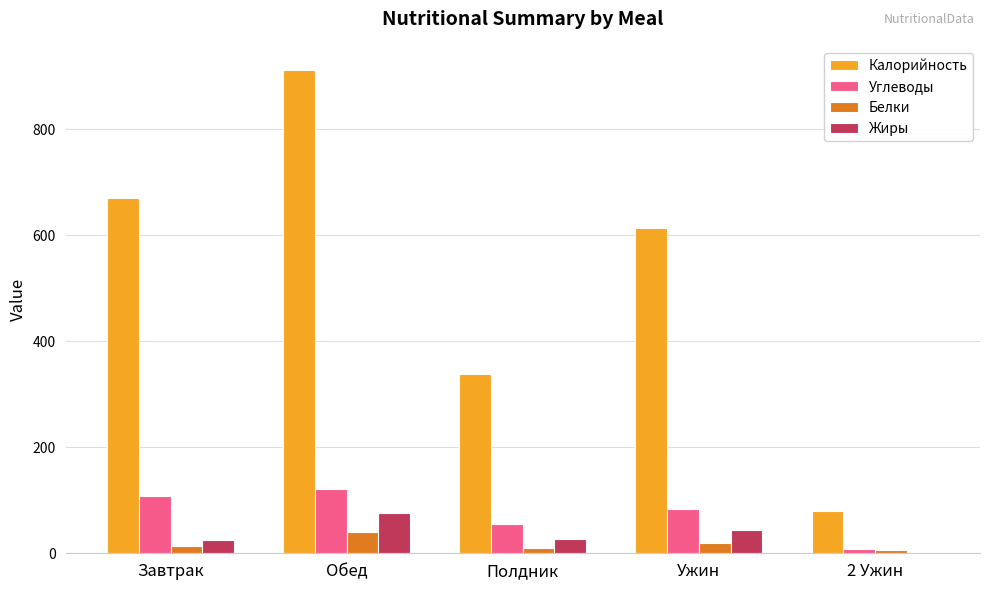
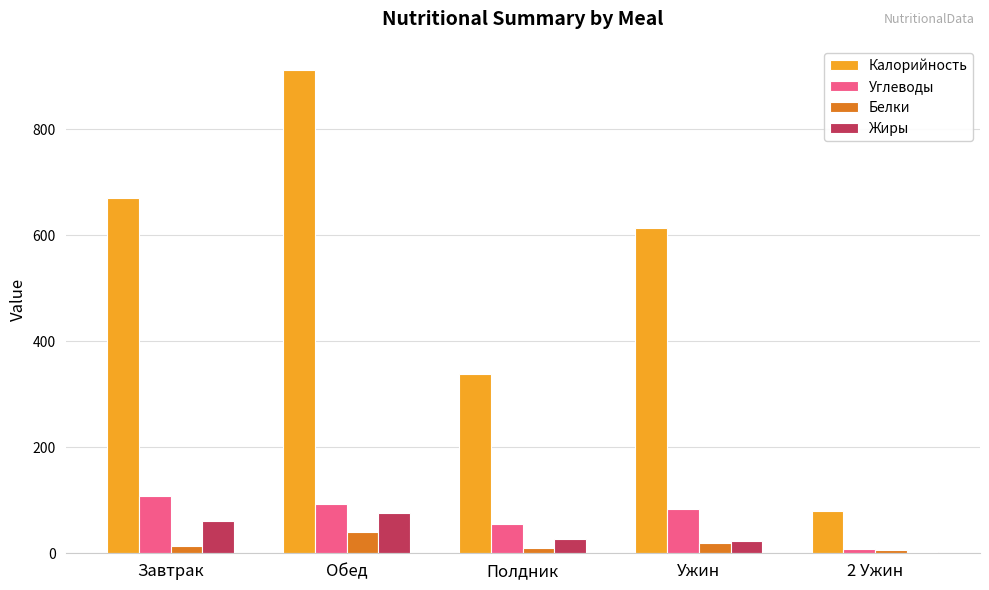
Жиры, Завтрак: 30 -> 60
Углеводы, Обед: 120 -> 90
Жиры, Ужин: 40 -> 20
